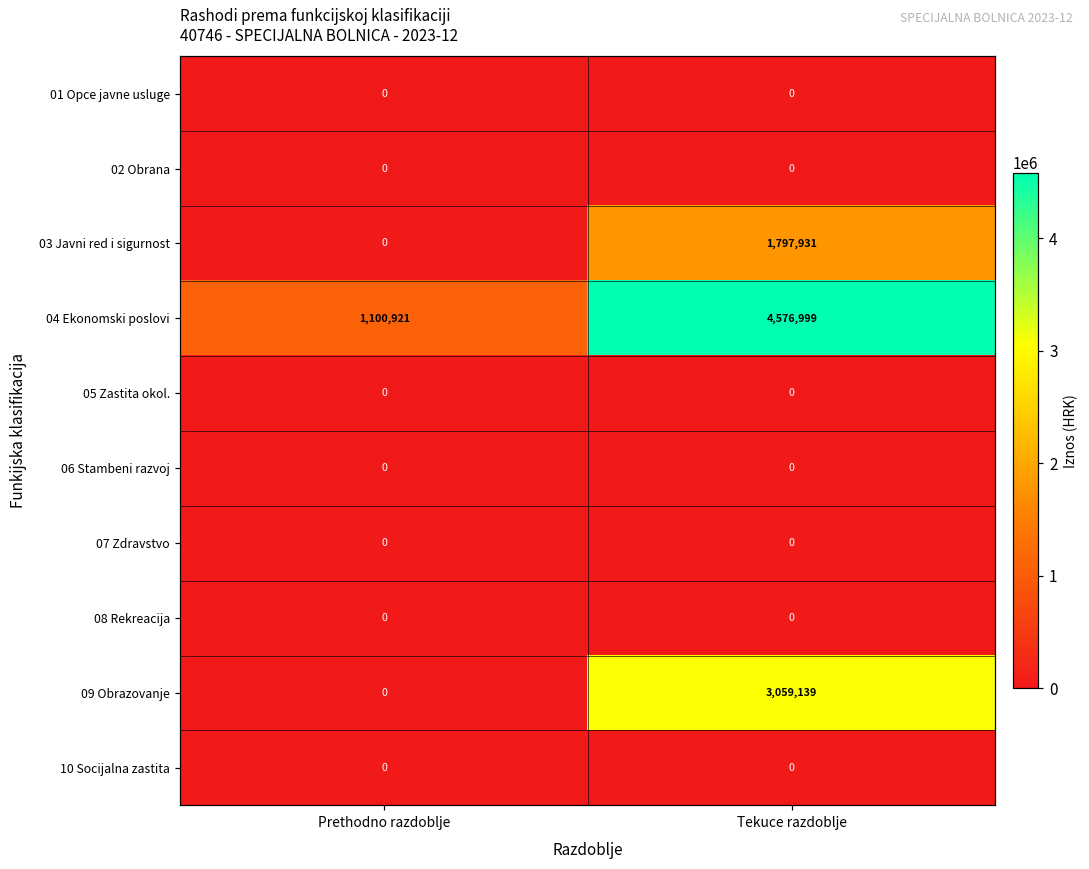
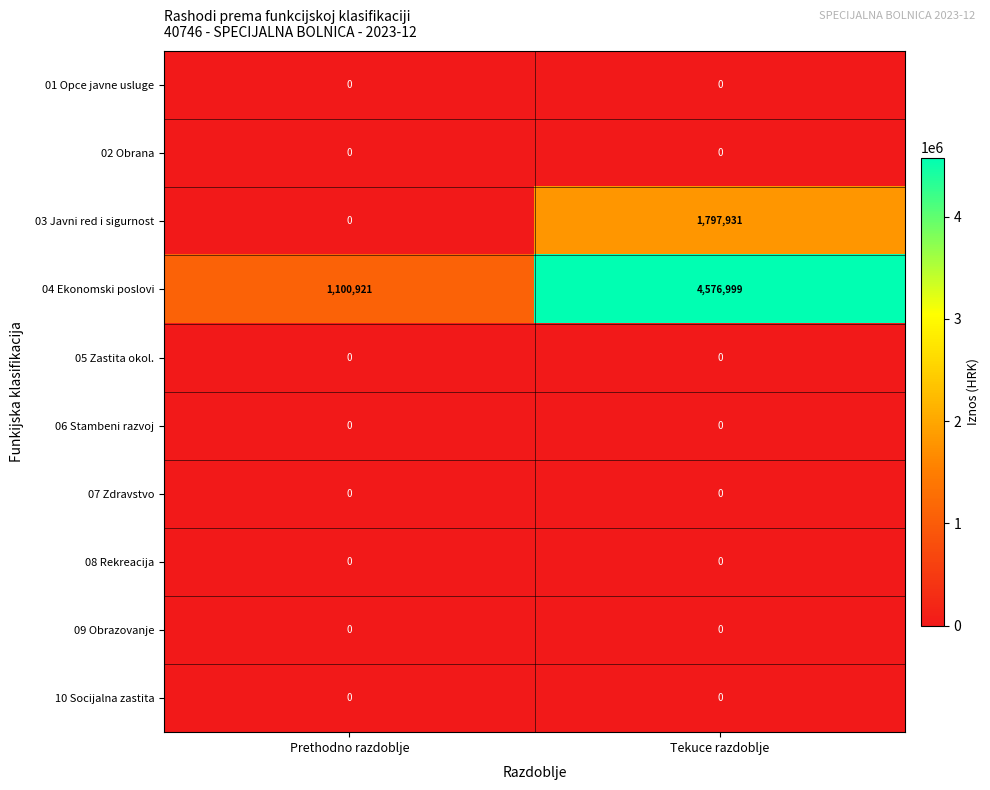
09 Obrazovanje, Tekuce razdoblje: 3,059,139 -> 0
